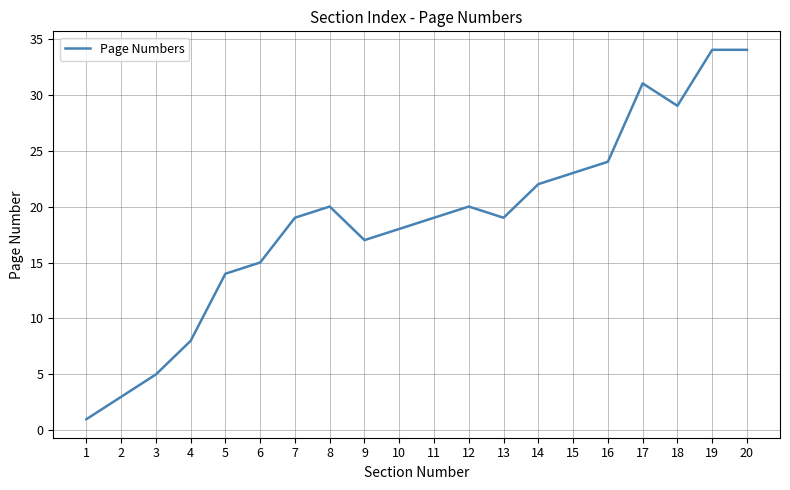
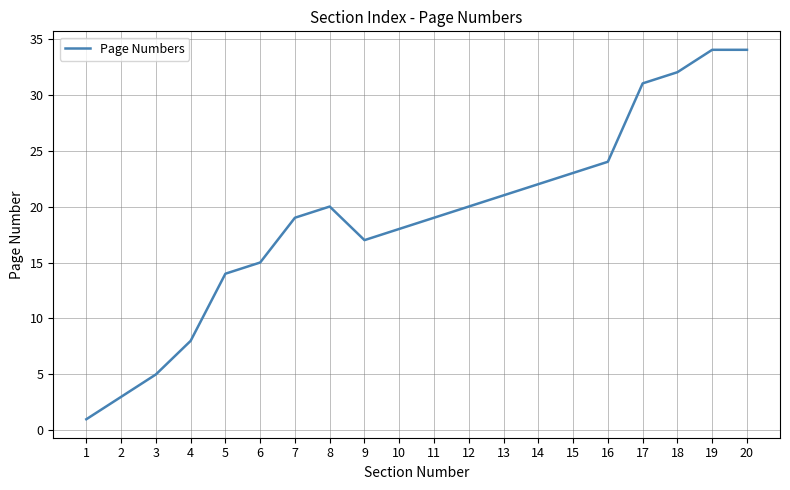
13: 19 -> 21
18: 29 -> 32
